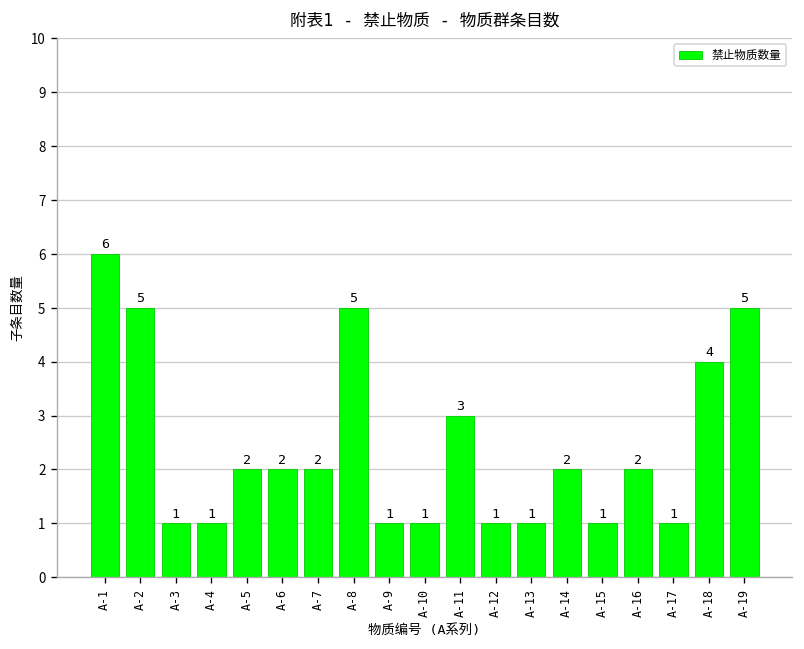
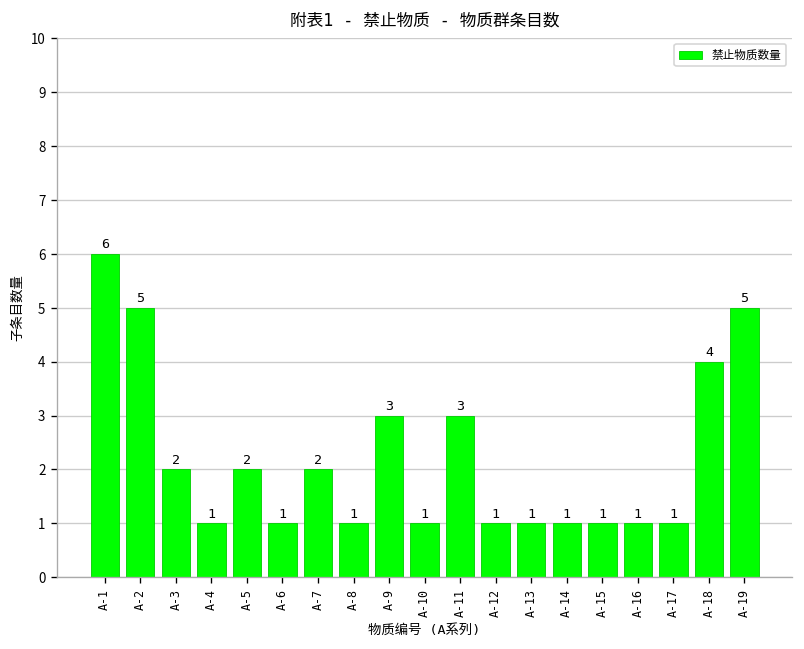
A-3: 1 -> 2
A-6: 2 -> 1
A-8: 5 -> 1
A-9: 1 -> 3
A-14: 2 -> 1
A-16: 2 -> 1
